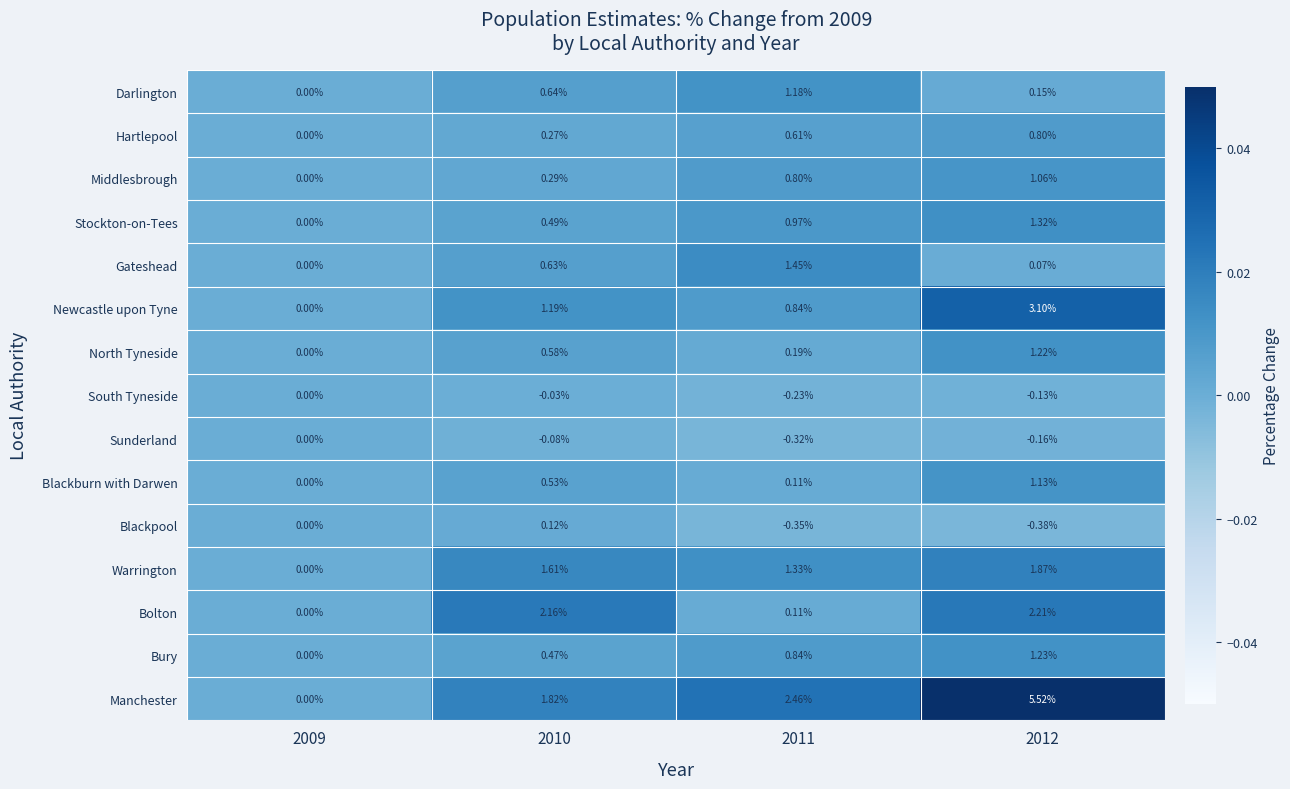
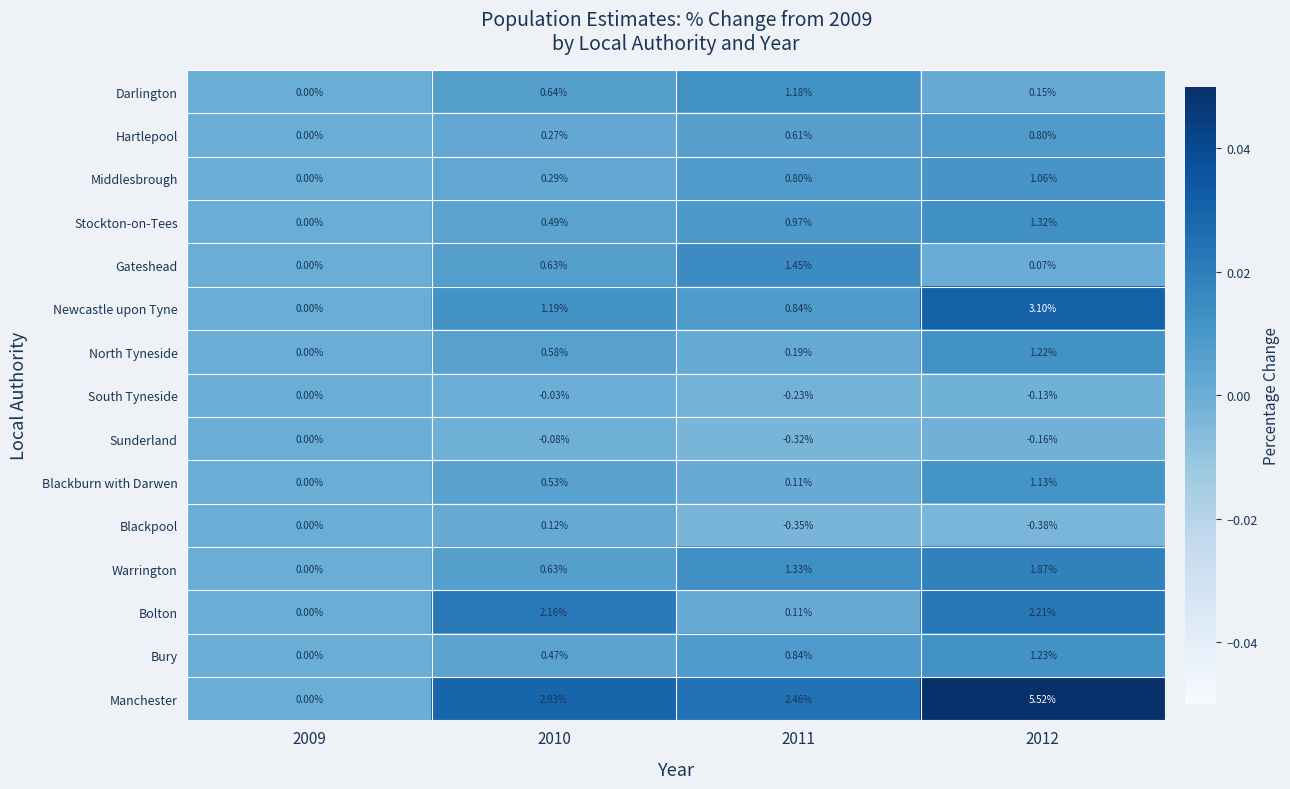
Warrington, 2010: 1.61% -> 0.63%
Manchester, 2010: 1.82% -> 2.93%
